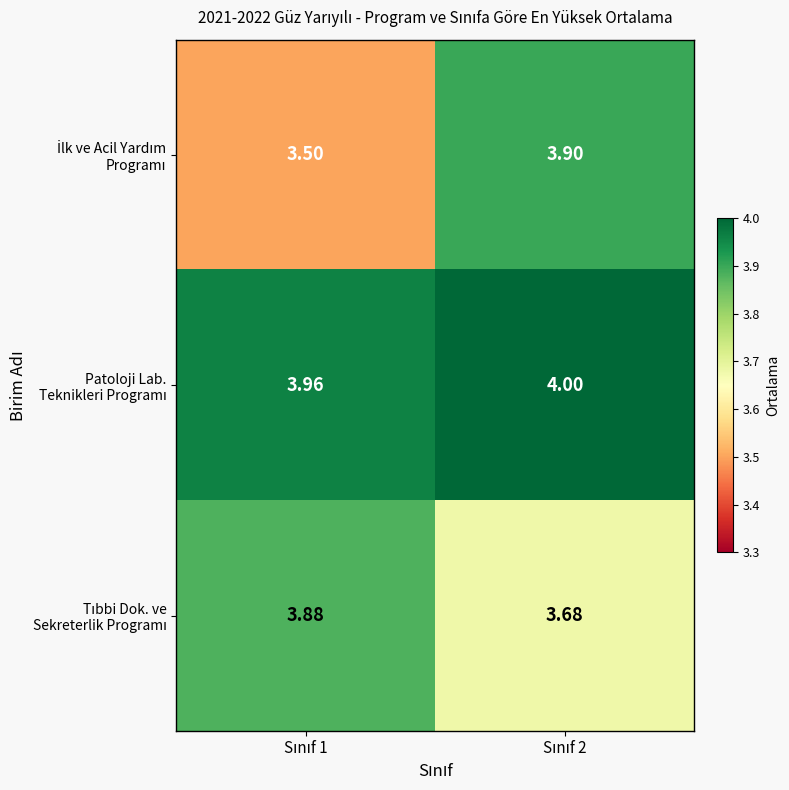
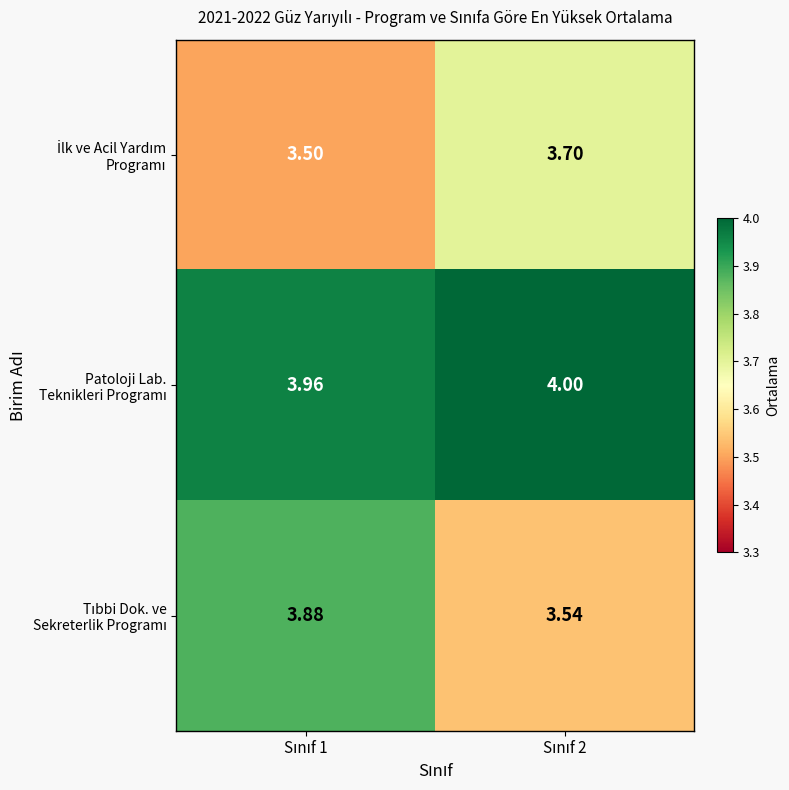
İlk ve Acil Yardım Programı, Sınıf 2: 3.90 -> 3.70
Tıbbi Dok. ve Sekreterlik Programı, Sınıf 2: 3.68 -> 3.54
